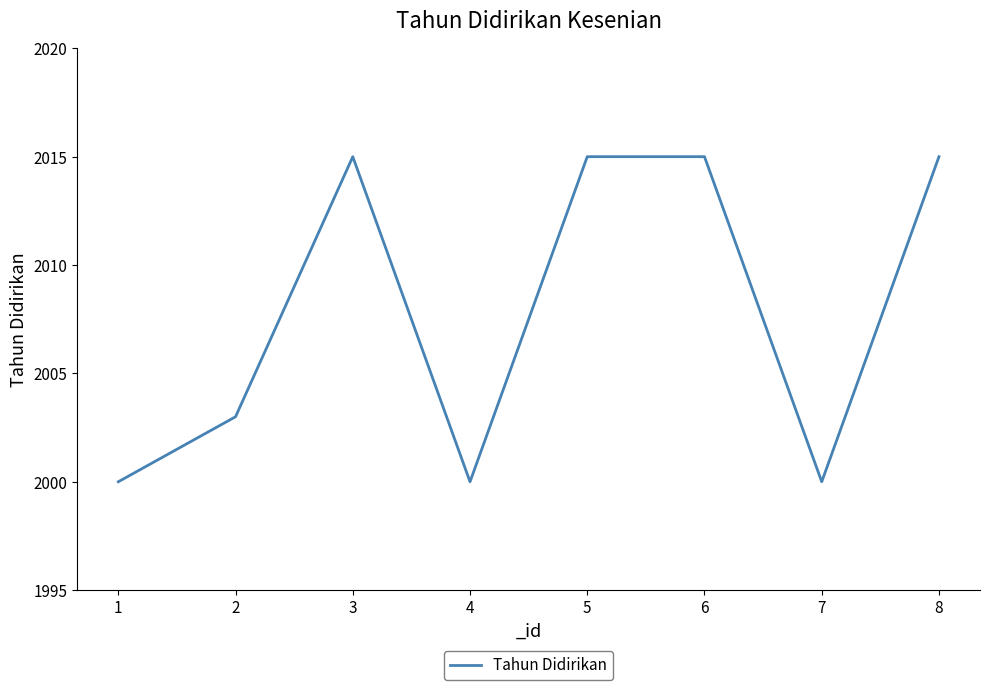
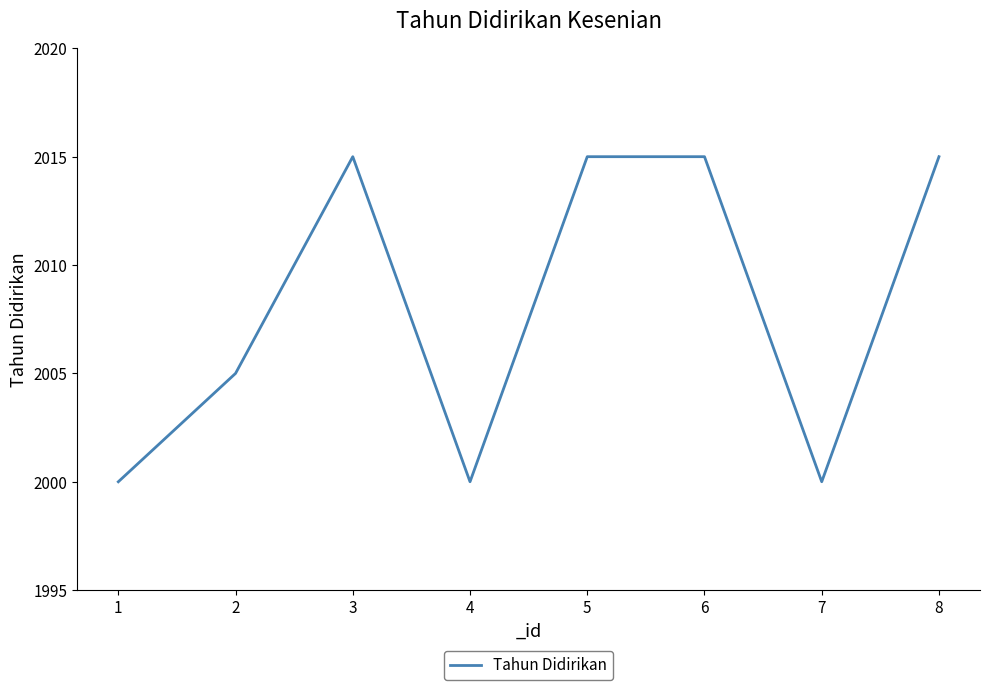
2: 2003 -> 2005
